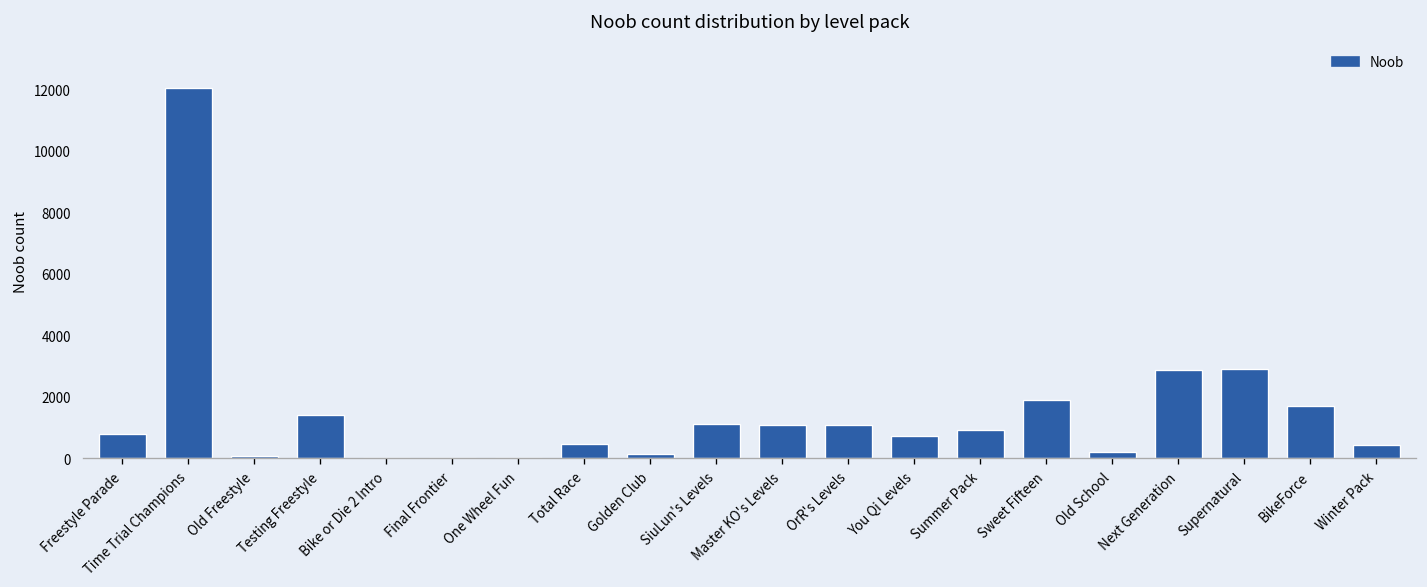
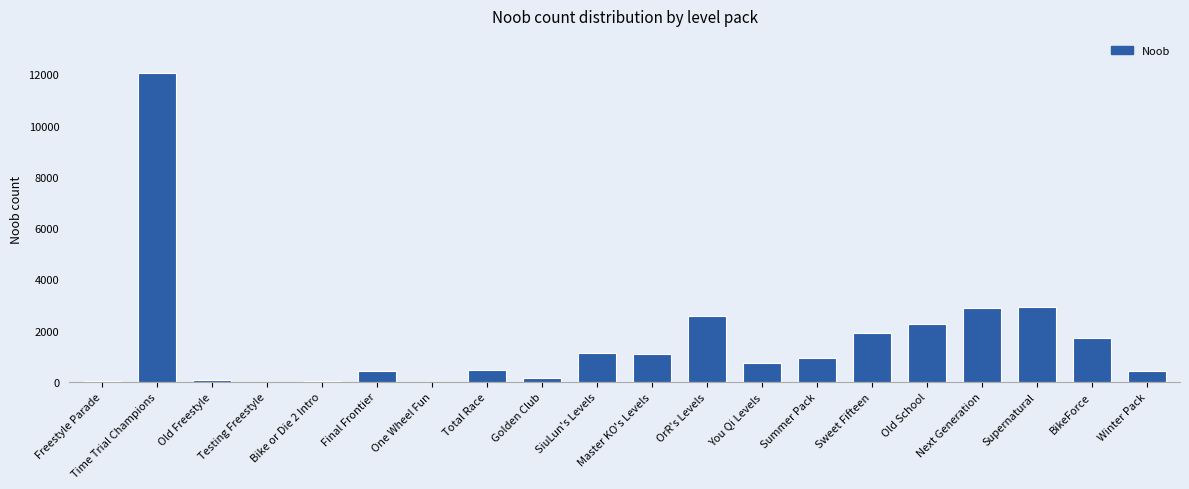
Freestyle Parade: 800 -> 0
Testing Freestyle: 1400 -> 0
Final Frontier: 0 -> 400
OrR's Levels: 1100 -> 2600
Old School: 200 -> 2200
